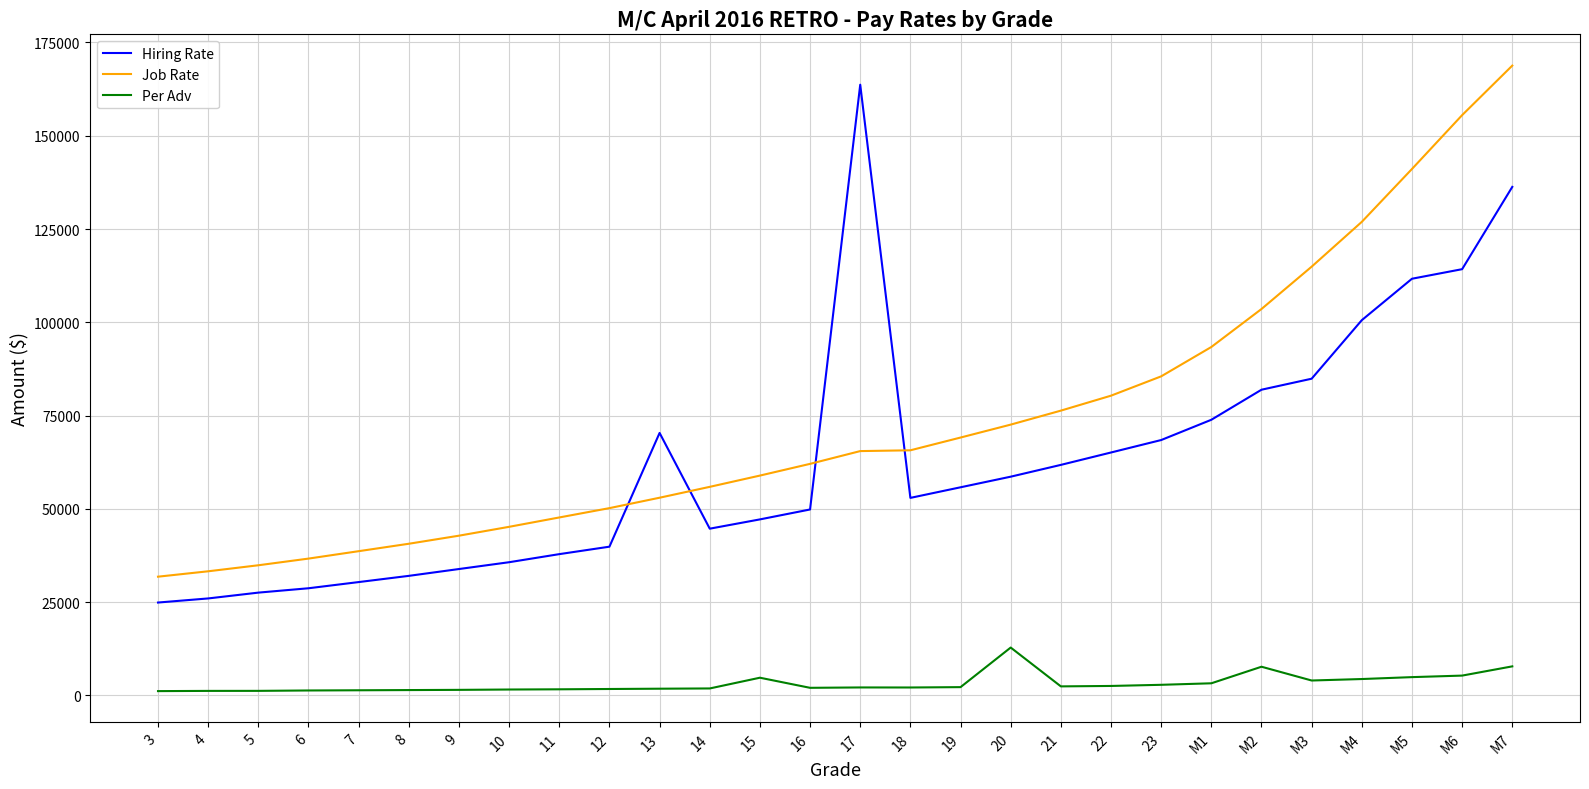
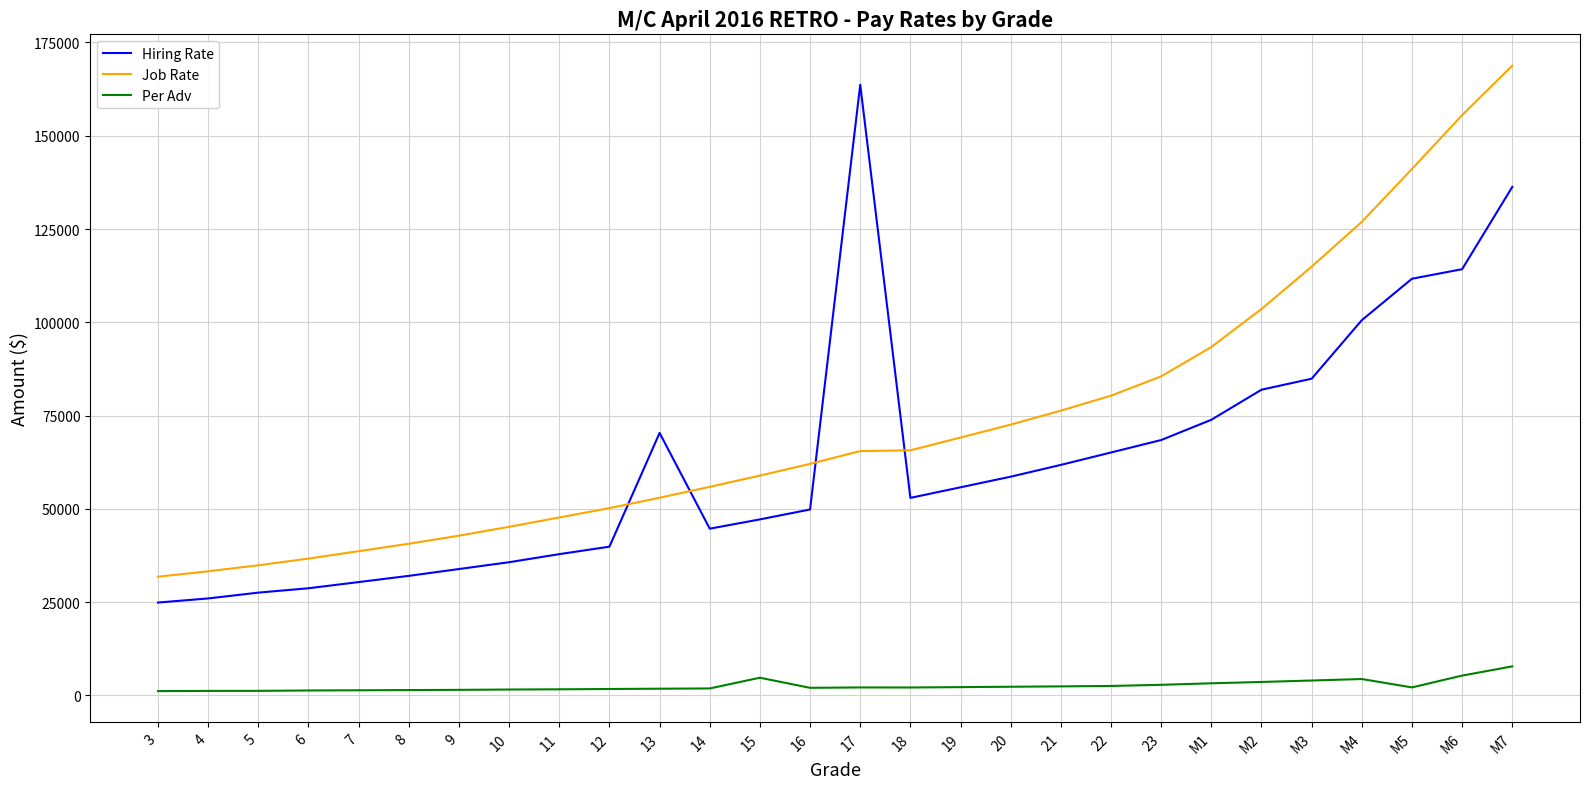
Per Adv, 20: 13000 -> 2000
Per Adv, M2: 8000 -> 4000
Per Adv, M5: 5000 -> 2000
